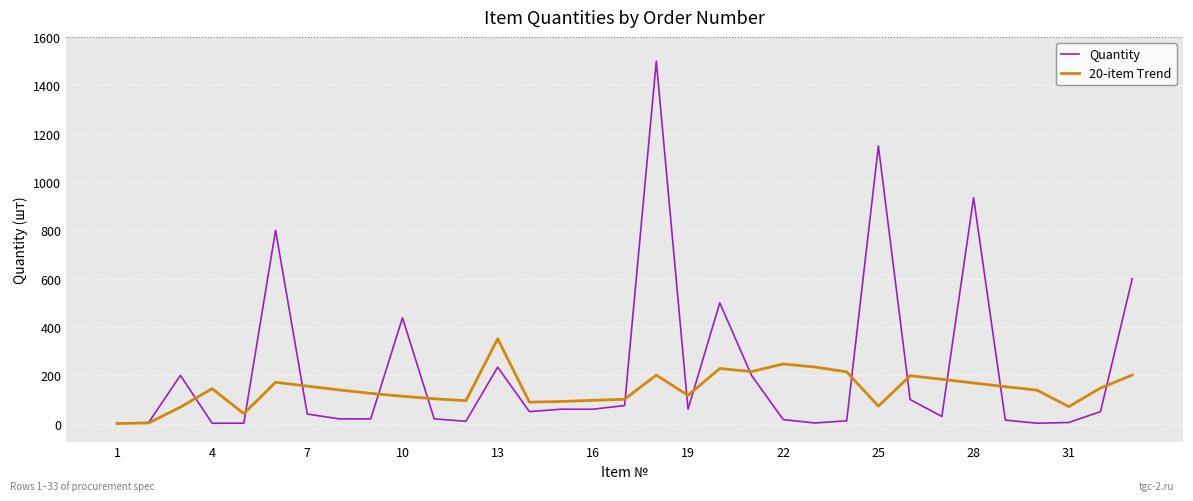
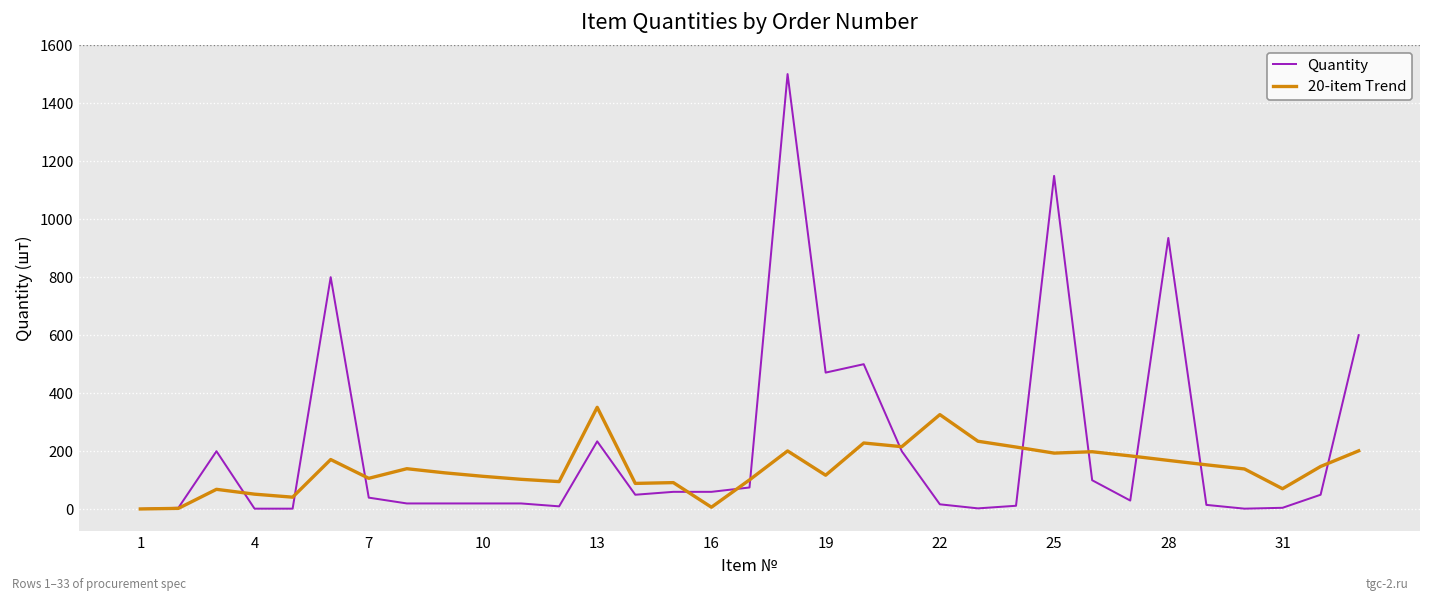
20-item Trend, 4: 150 -> 50
20-item Trend, 7: 160 -> 110
Quantity, 10: 440 -> 20
20-item Trend, 16: 100 -> 10
Quantity, 19: 60 -> 470
20-item Trend, 22: 250 -> 330
20-item Trend, 25: 70 -> 190
